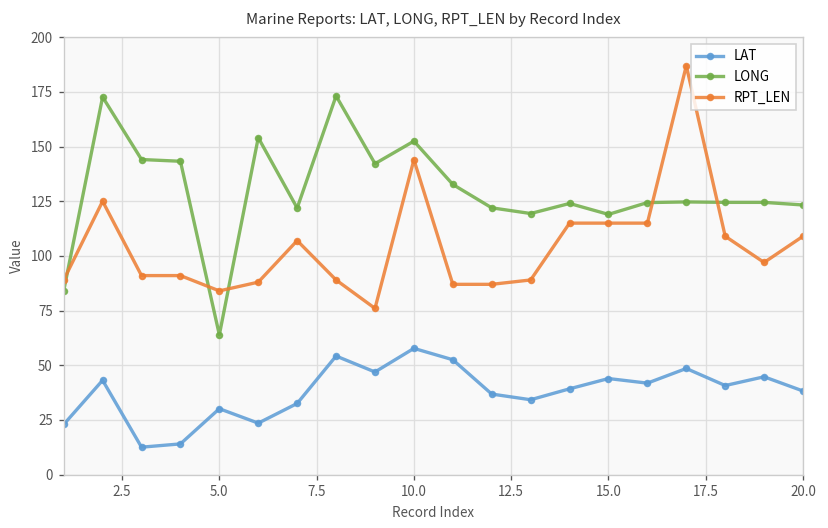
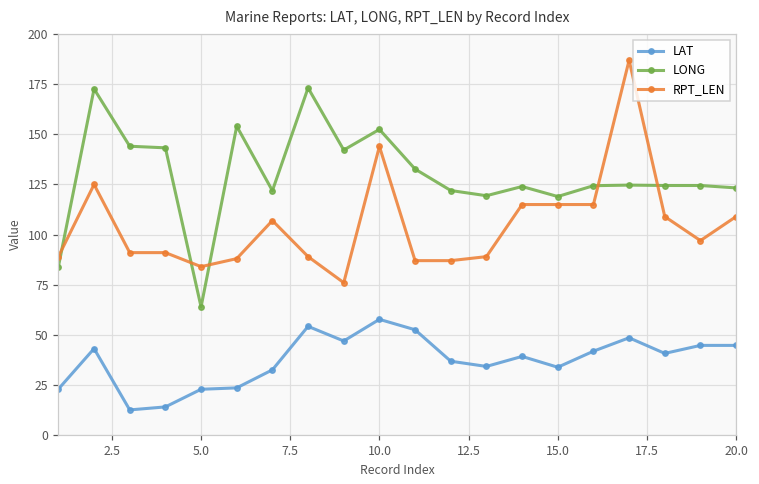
LAT, 5.0: 30 -> 23
LAT, 15.0: 44 -> 34
LAT, 20.0: 38 -> 45
